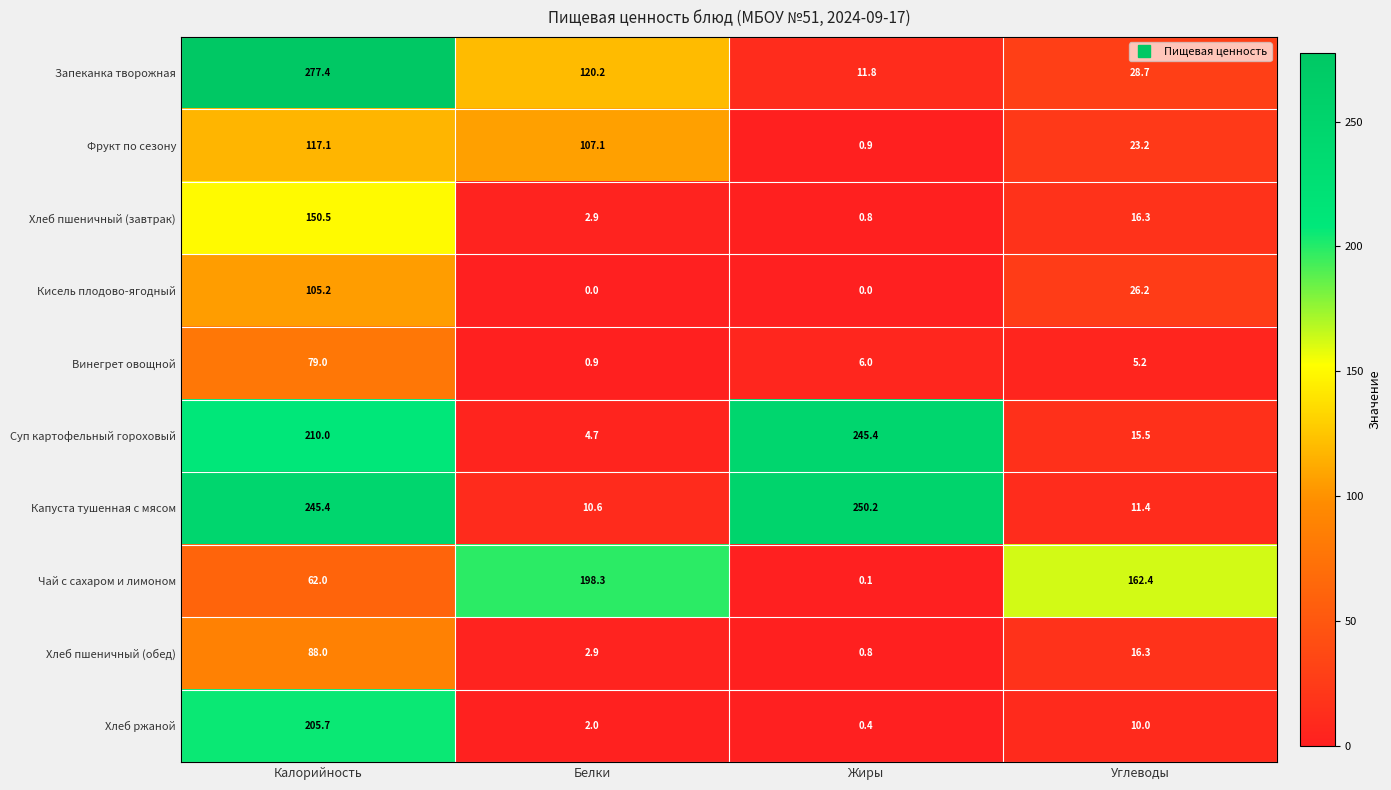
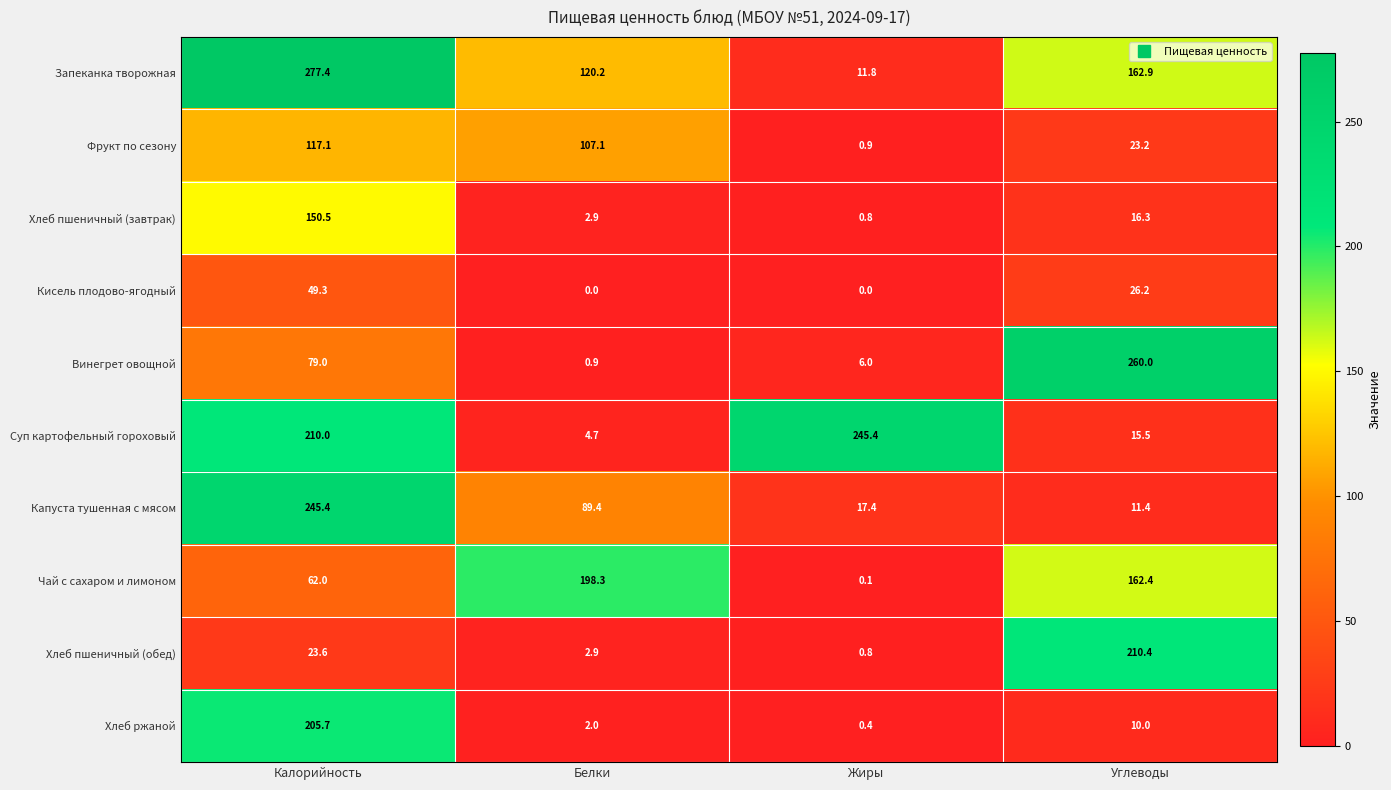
Запеканка творожная, Углеводы: 28.7 -> 162.9
Кисель плодово-ягодный, Калорийность: 105.2 -> 49.3
Винегрет овощной, Углеводы: 5.2 -> 260.0
Капуста тушенная с мясом, Белки: 10.6 -> 89.4
Капуста тушенная с мясом, Жиры: 250.2 -> 17.4
Хлеб пшеничный (обед), Калорийность: 88.0 -> 23.6
Хлеб пшеничный (обед), Углеводы: 16.3 -> 210.4
